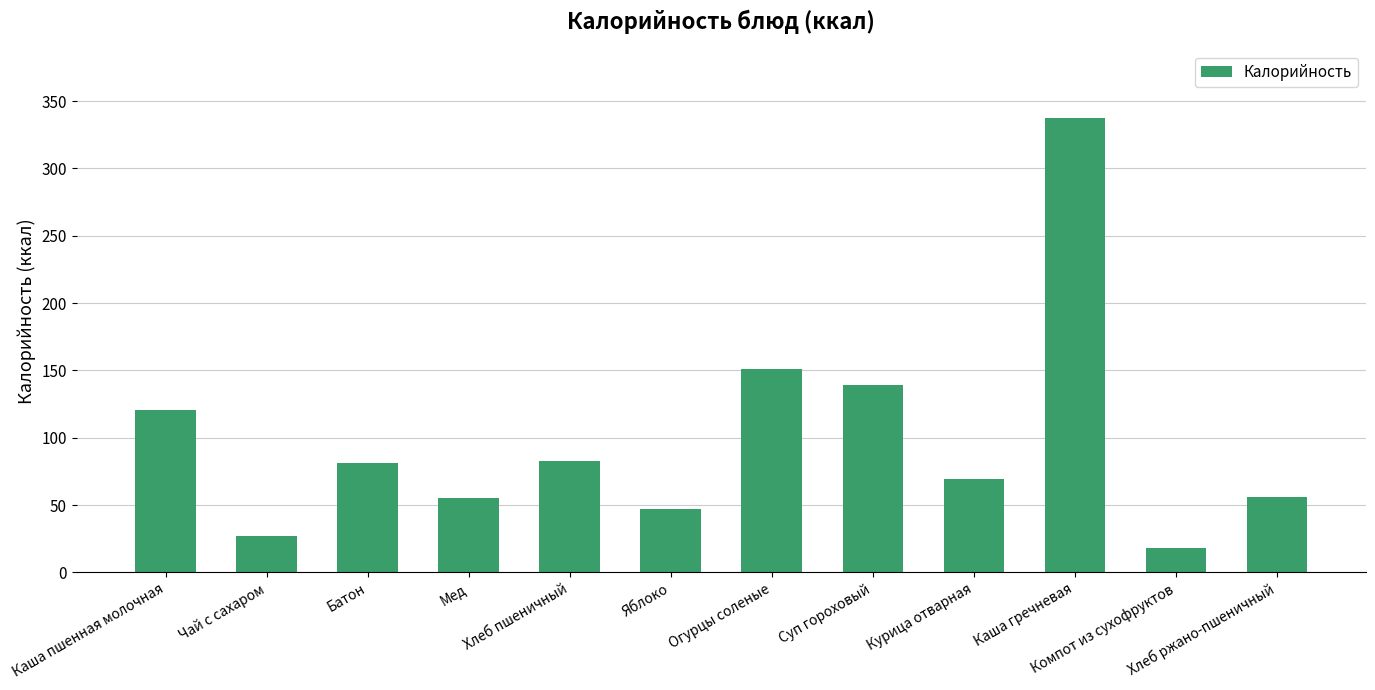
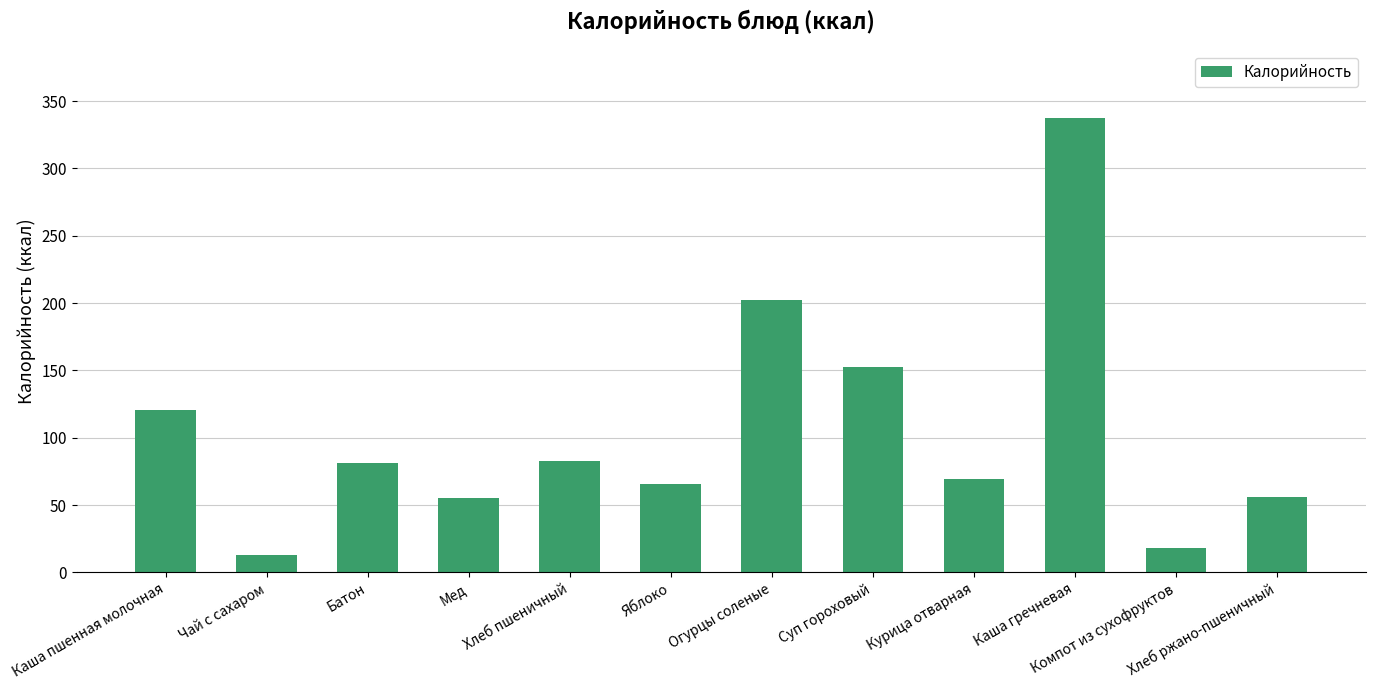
Чай с сахаром: 27 -> 13
Яблоко: 47 -> 65
Огурцы соленые: 151 -> 203
Суп гороховый: 139 -> 153
